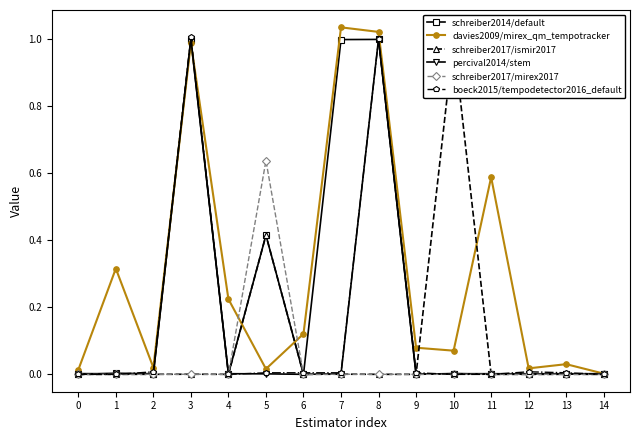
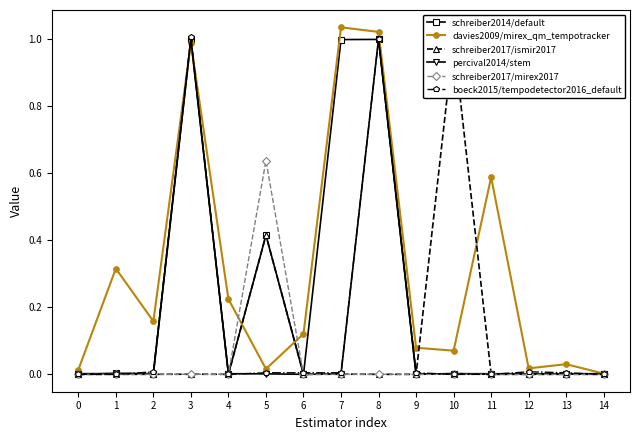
davies2009/mirex_qm_tempotracker, 2: 0.02 -> 0.16
